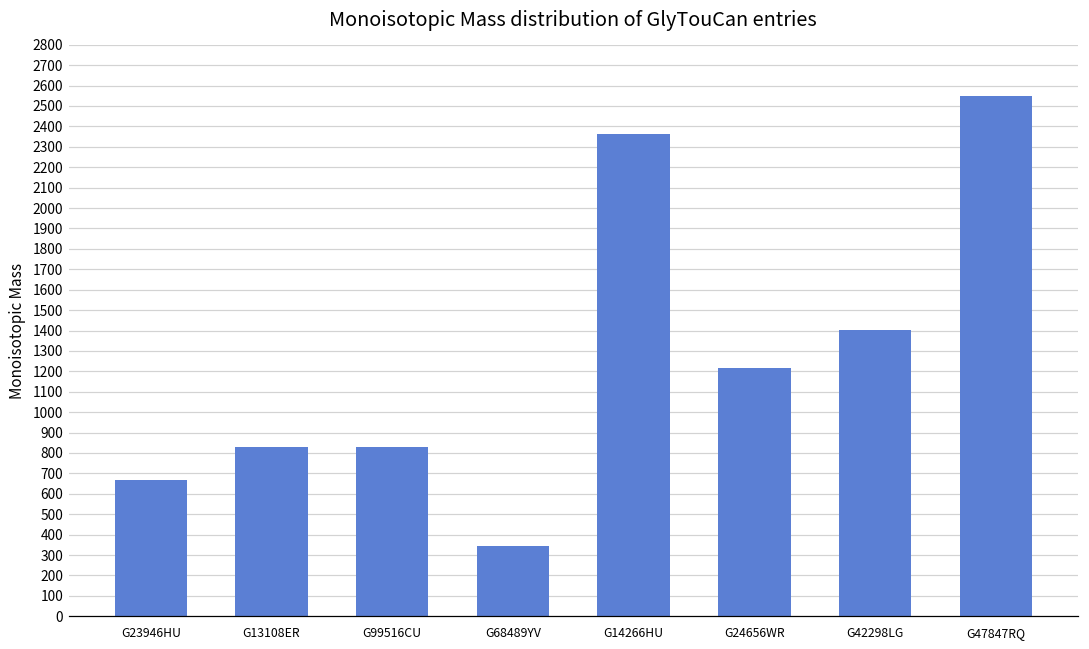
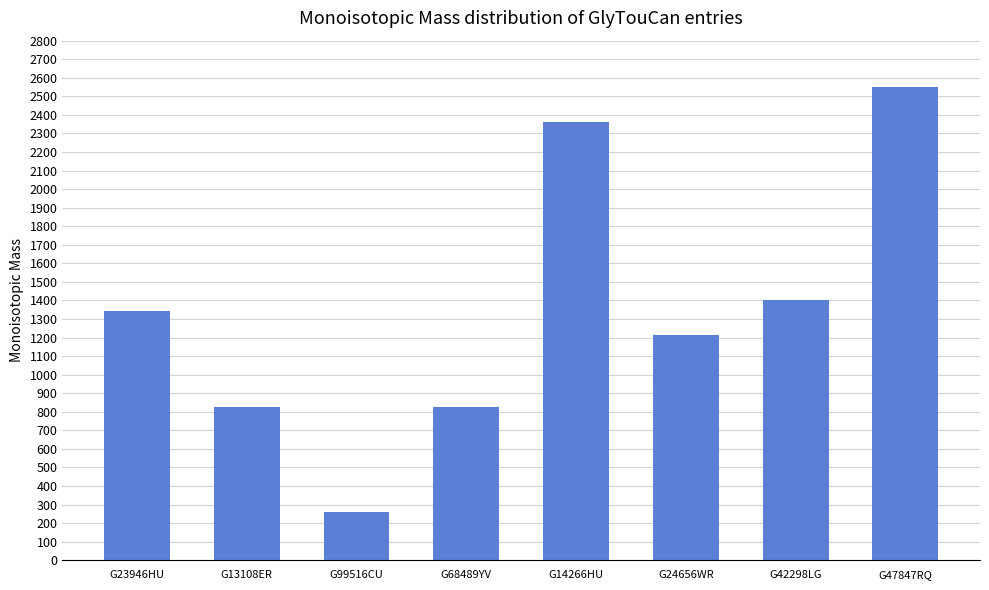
G23946HU: 670 -> 1350
G99516CU: 830 -> 260
G68489YV: 350 -> 830
